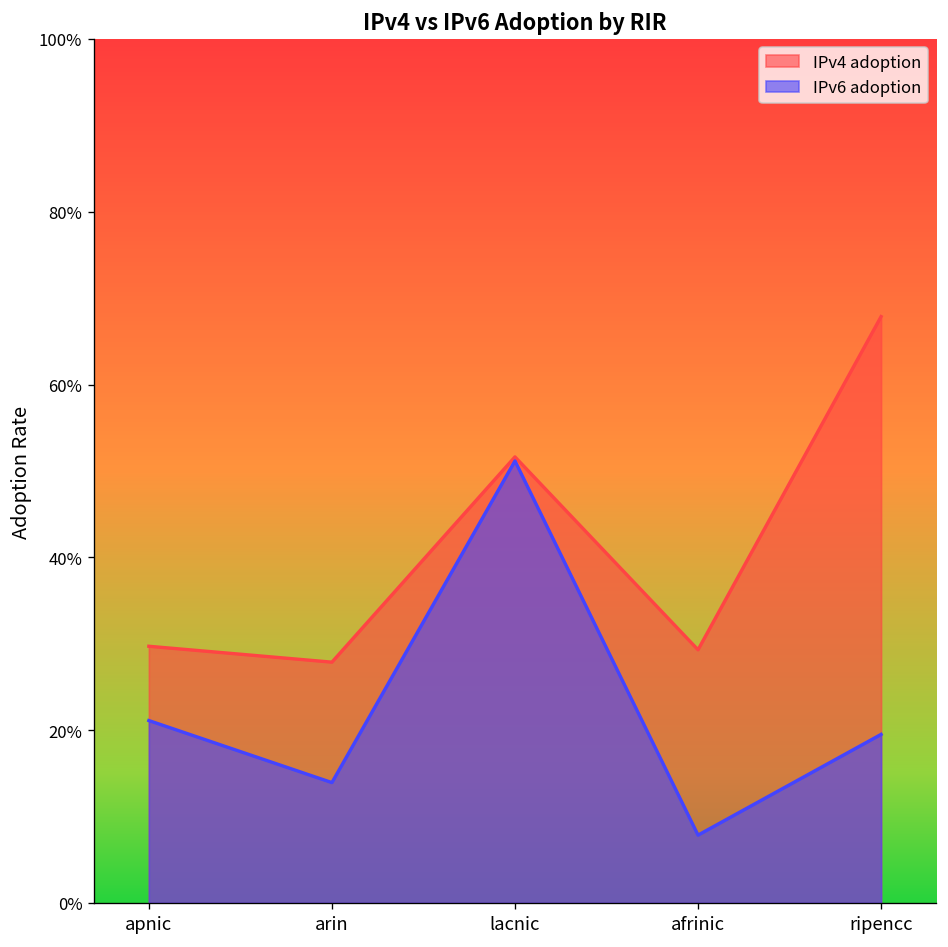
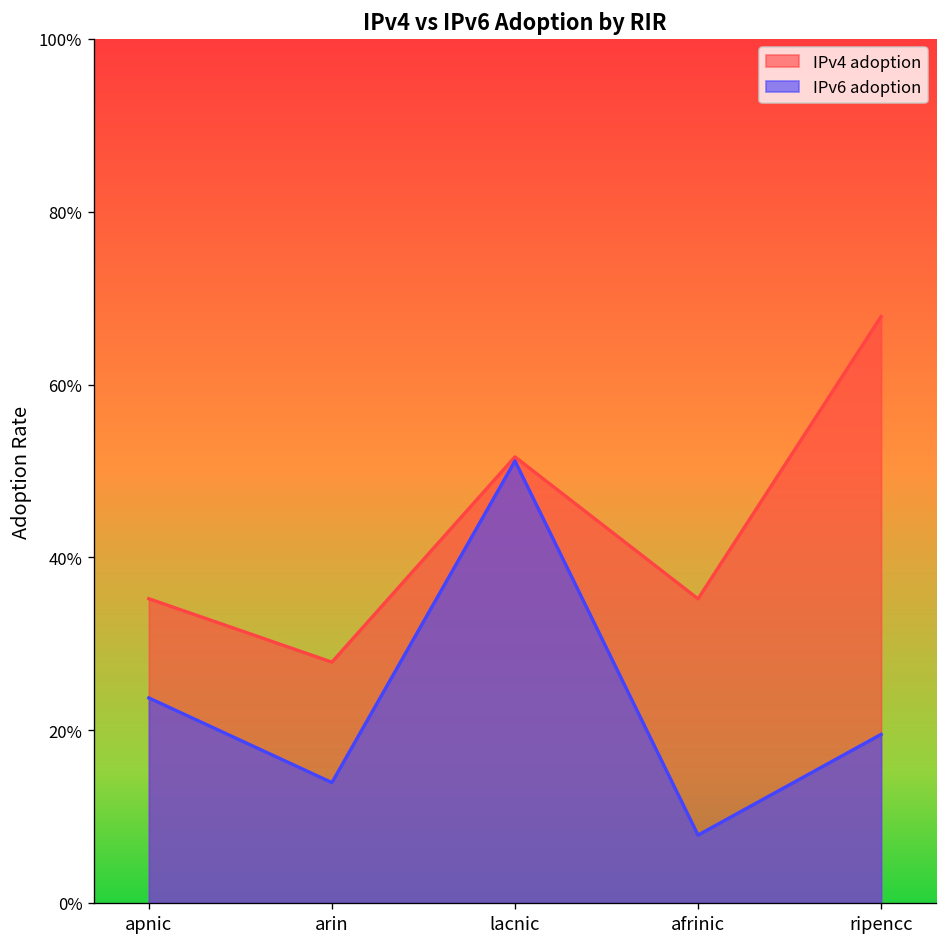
IPv4 adoption, apnic: 30% -> 35%
IPv6 adoption, apnic: 21% -> 24%
IPv4 adoption, afrinic: 29% -> 35%
